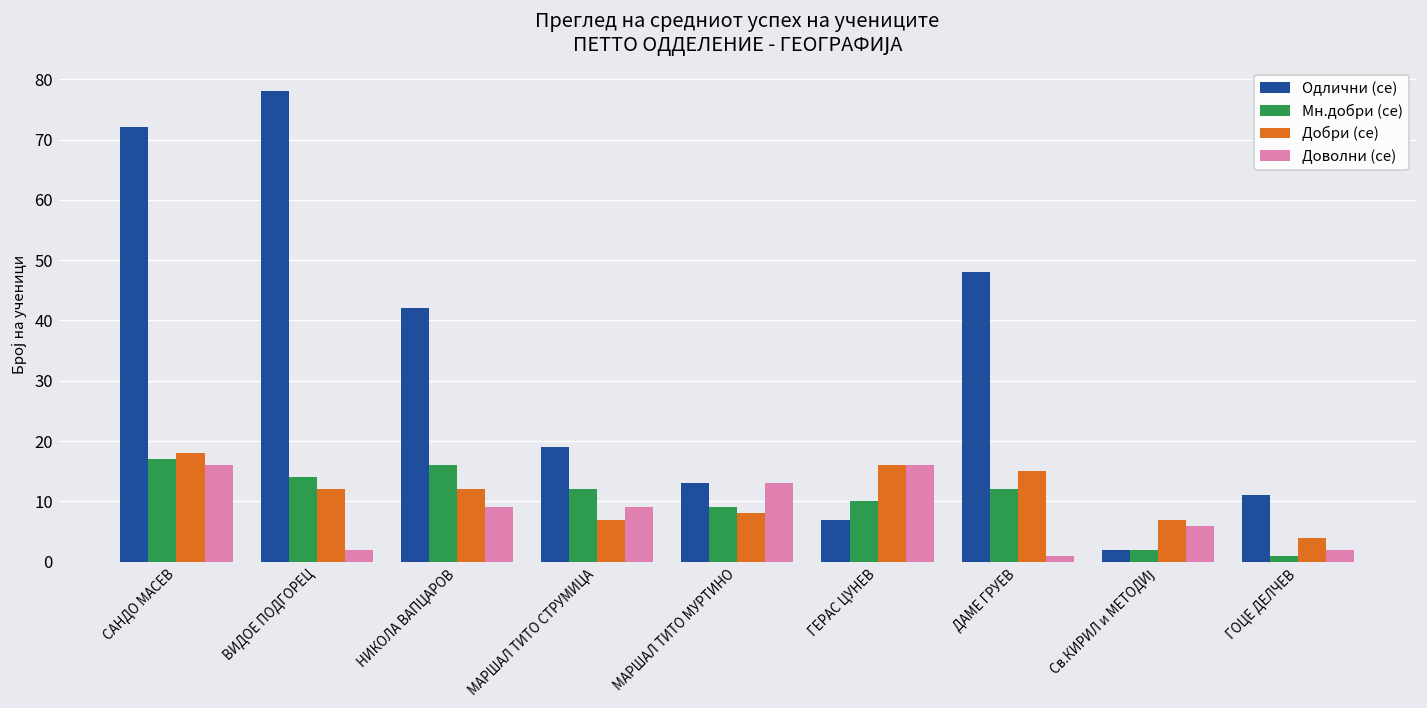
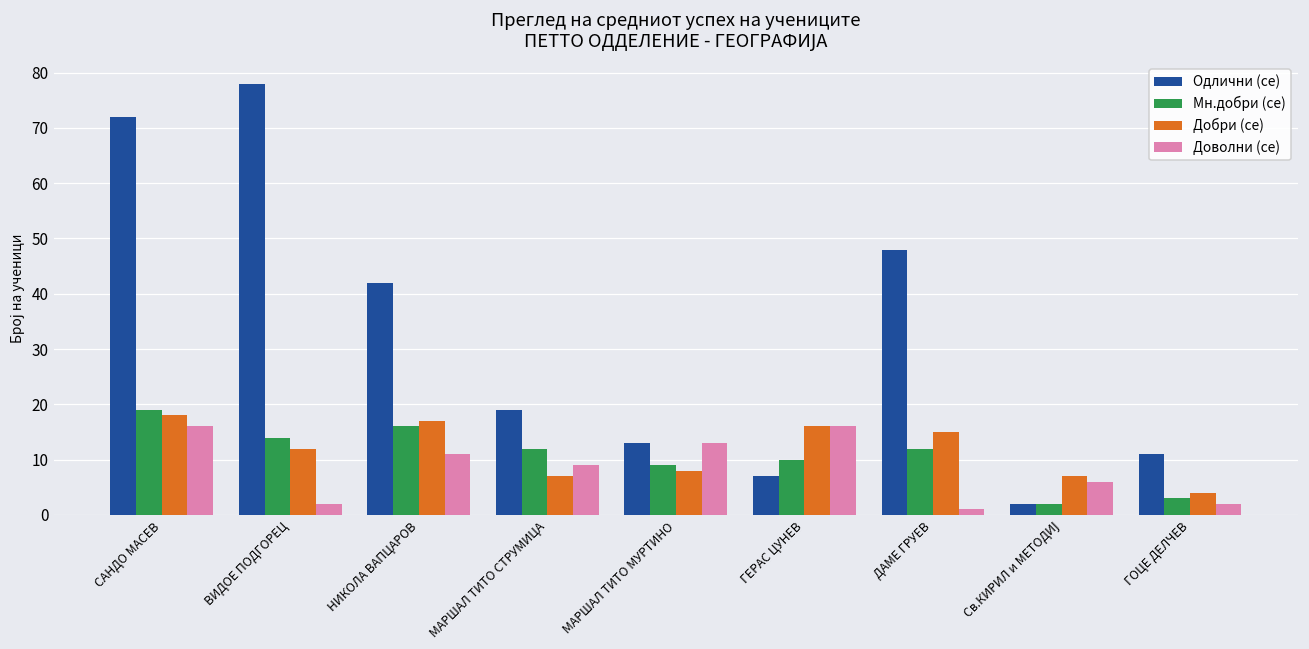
Мн.добри (се), САНДО МАСЕВ: 17 -> 19
Добри (се), НИКОЛА ВАПЦАРОВ: 12 -> 17
Доволни (се), НИКОЛА ВАПЦАРОВ: 9 -> 11
Мн.добри (се), ГОЦЕ ДЕЛЧЕВ: 1 -> 3
